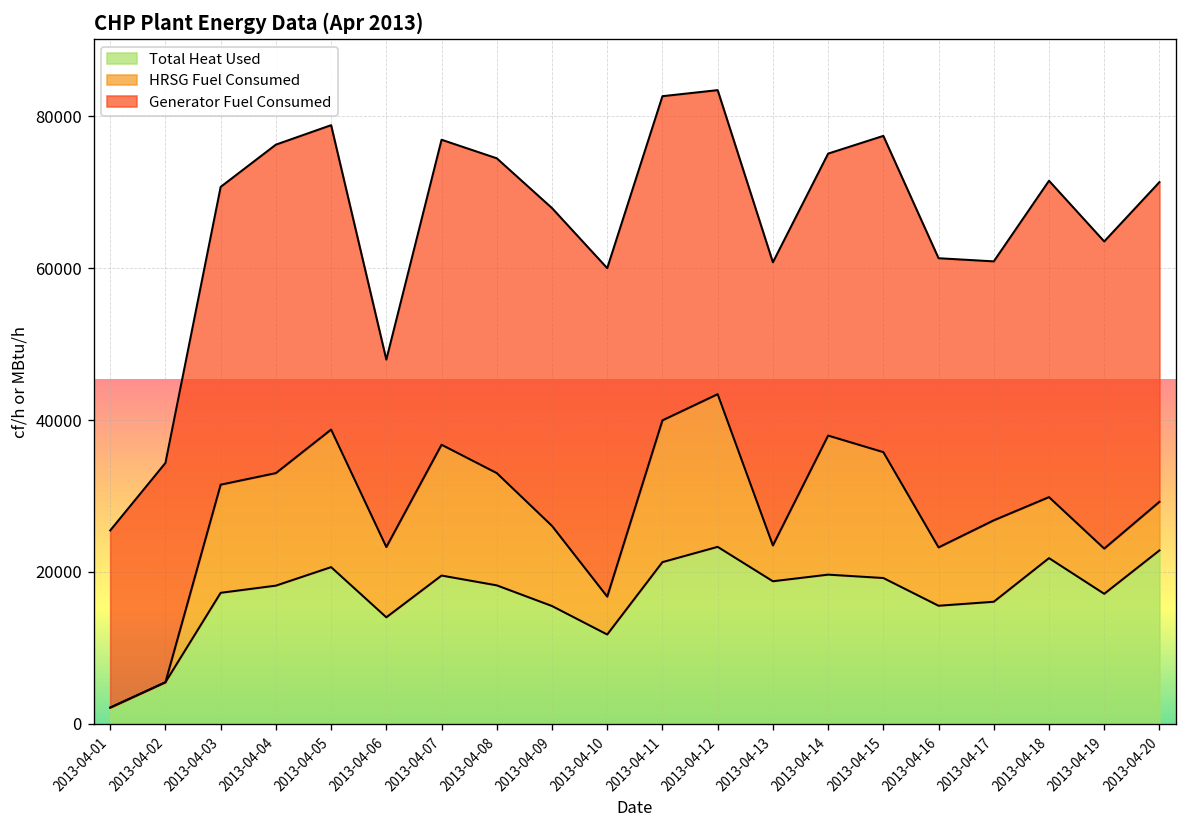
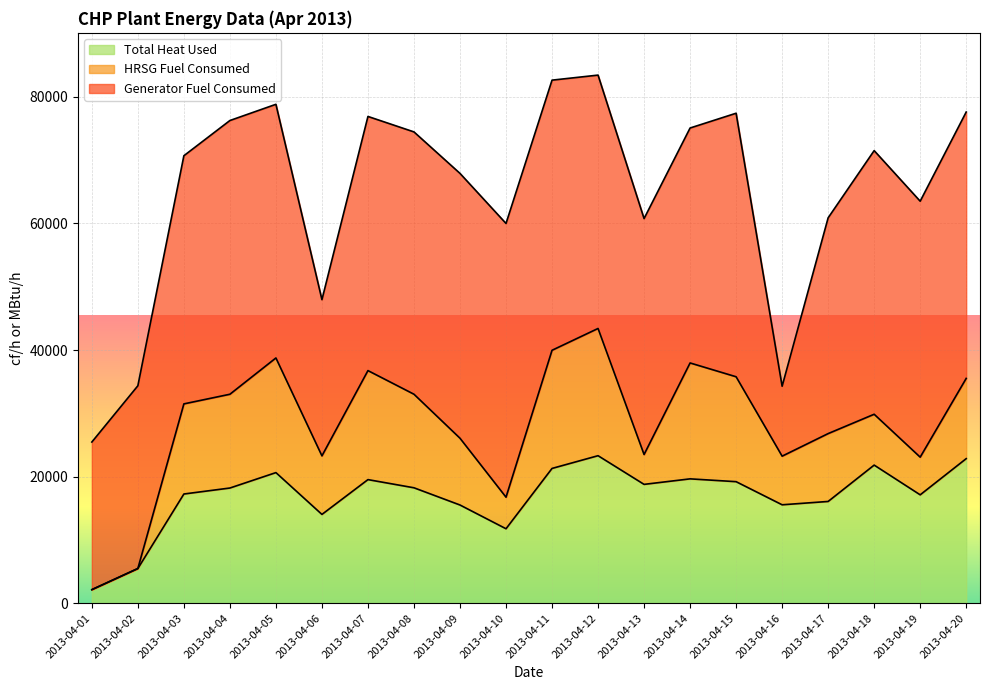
Generator Fuel Consumed, 2013-04-16: 38000 -> 11000
HRSG Fuel Consumed, 2013-04-20: 6000 -> 13000
